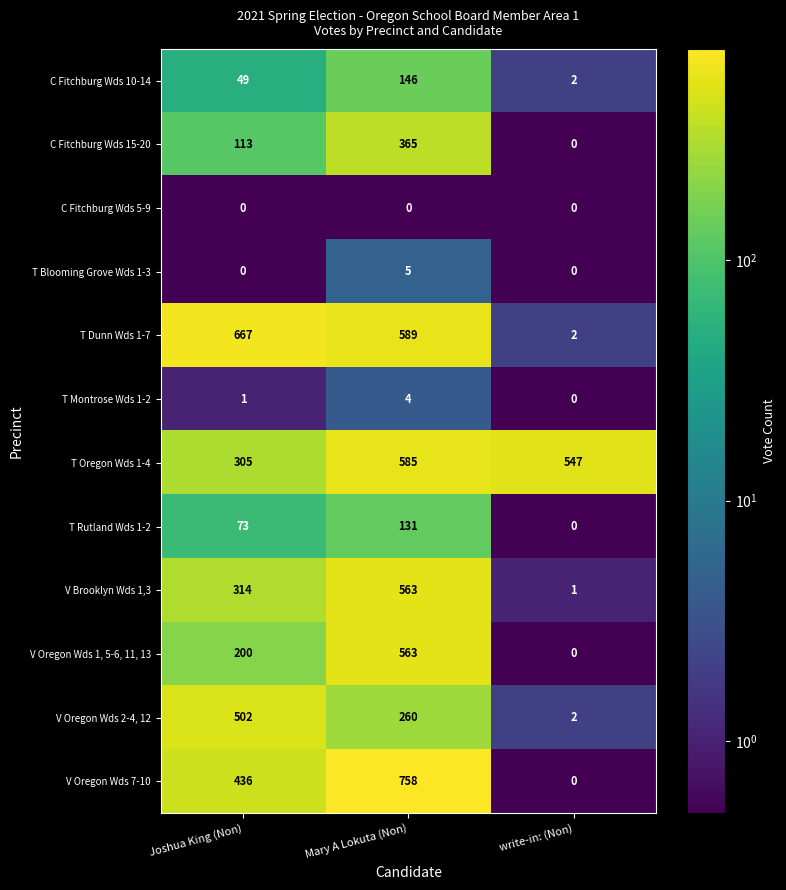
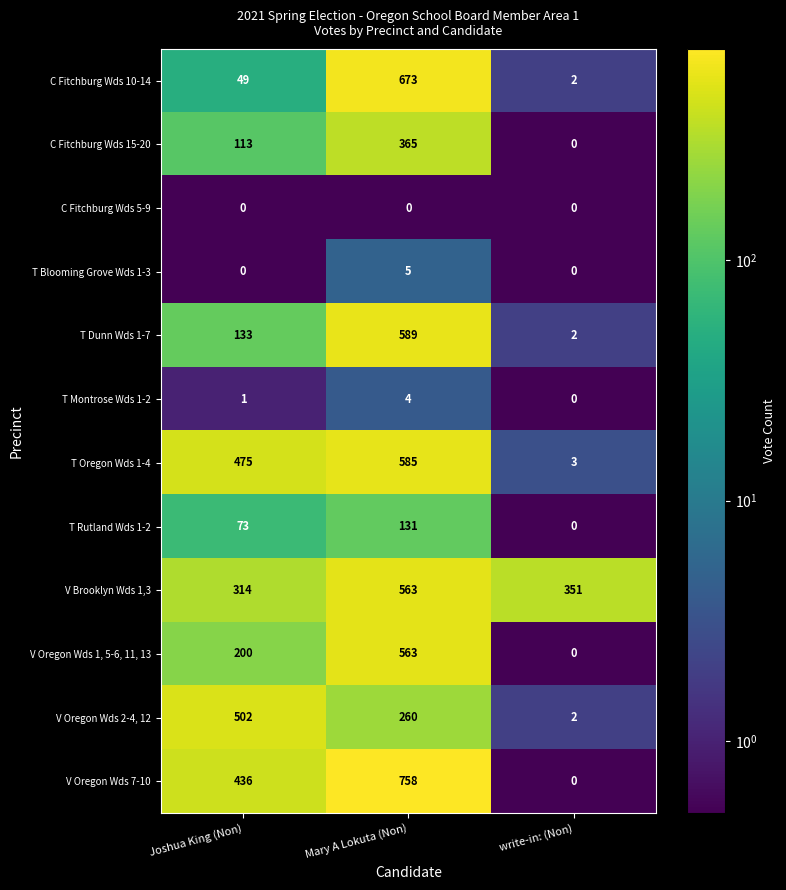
C Fitchburg Wds 10-14, Mary A Lokuta (Non): 146 -> 673
T Dunn Wds 1-7, Joshua King (Non): 667 -> 133
T Oregon Wds 1-4, Joshua King (Non): 305 -> 475
T Oregon Wds 1-4, write-in: (Non): 547 -> 3
V Brooklyn Wds 1,3, write-in: (Non): 1 -> 351
